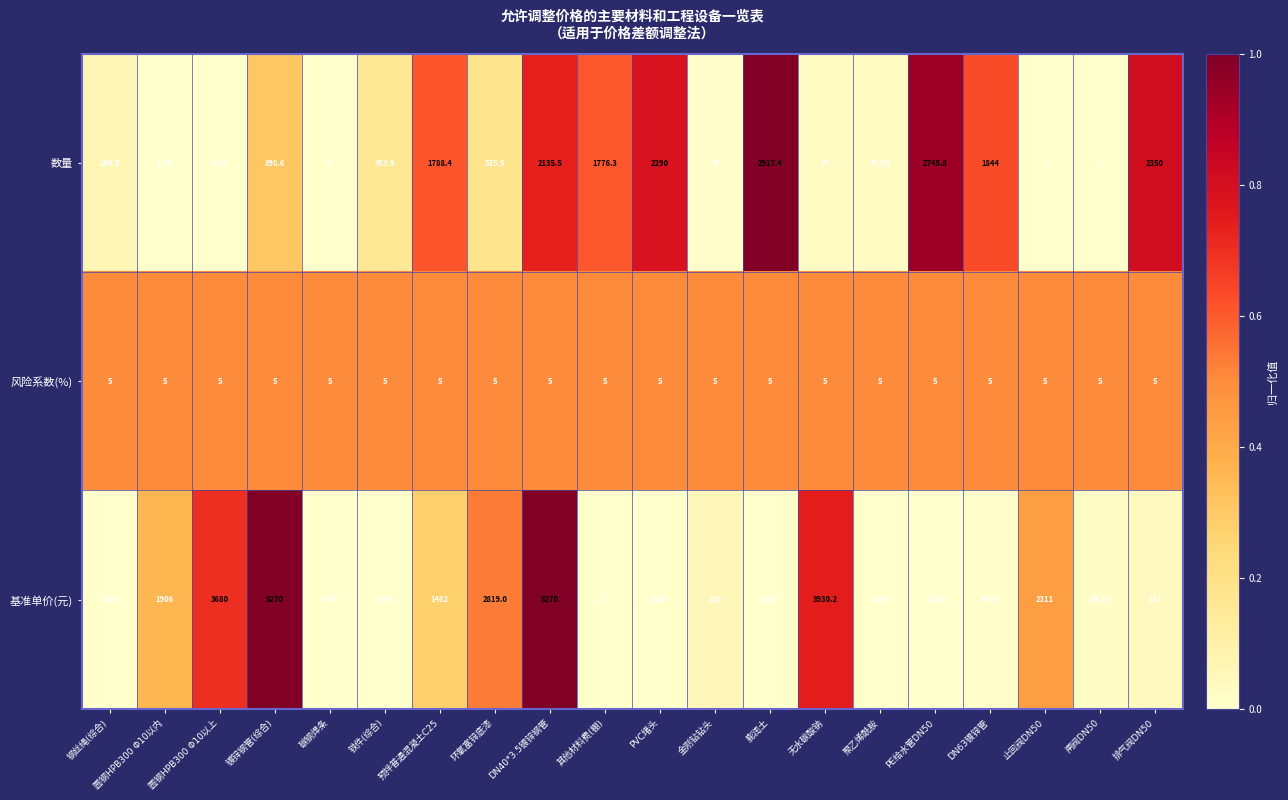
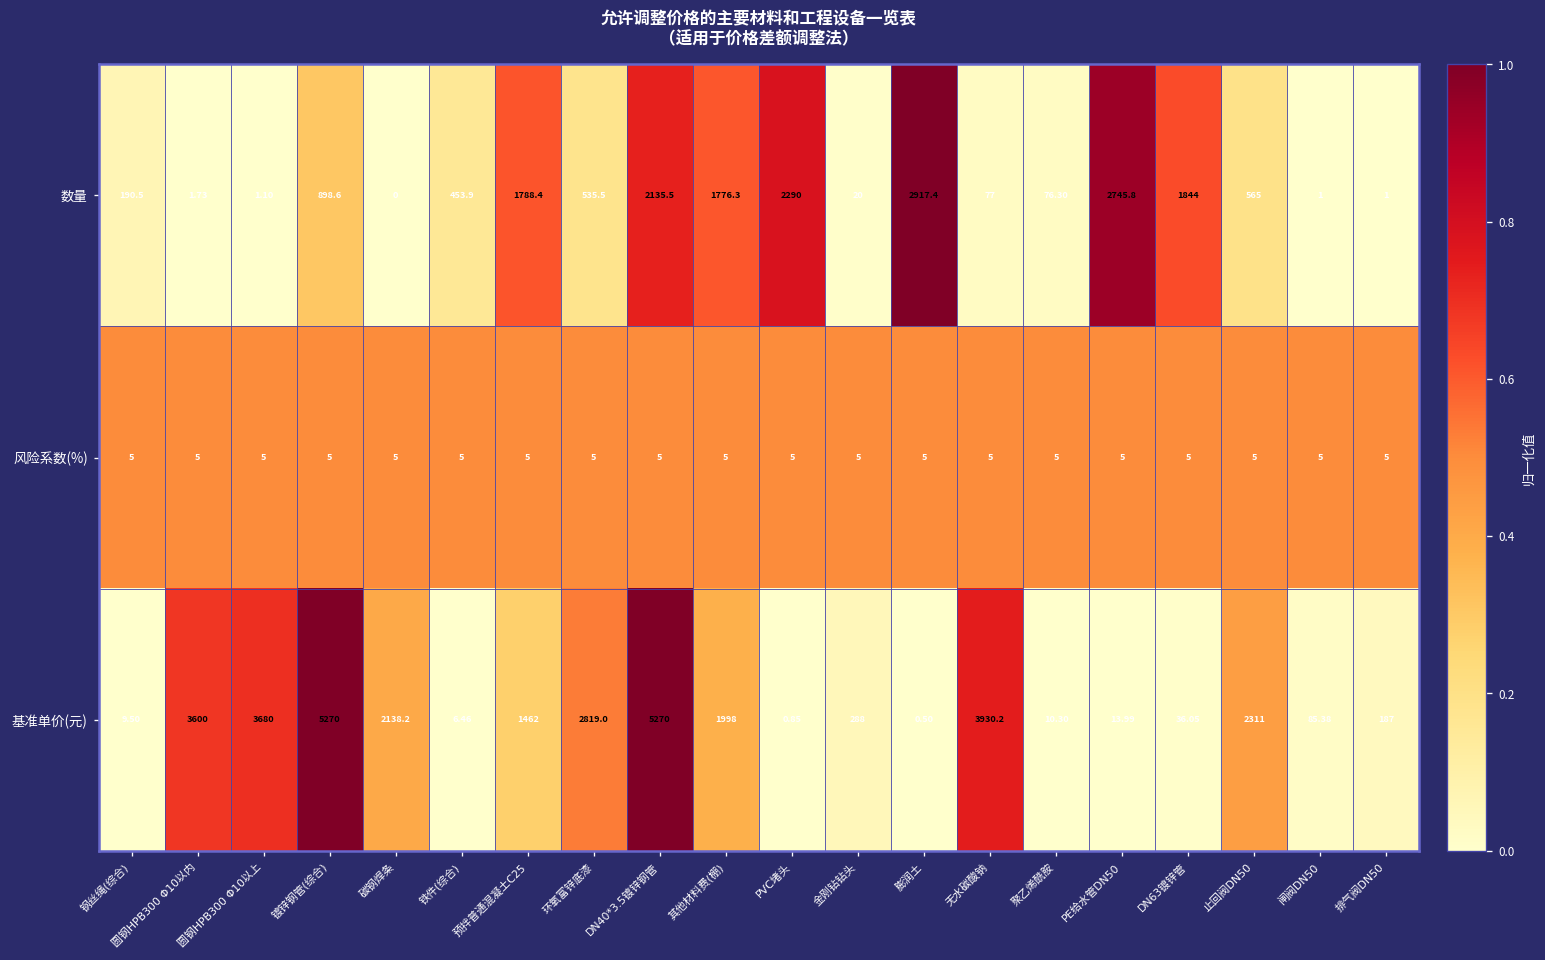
数量, 止回阀DN50: 1 -> 565
数量, 排气阀DN50: 2350 -> 1
基准单价(元), 圆钢HPB300 Φ10以内: 1906 -> 3600
基准单价(元), 碳钢焊条: 4.65 -> 2138.2
基准单价(元), 其他材料费(棚): 1 -> 1998
